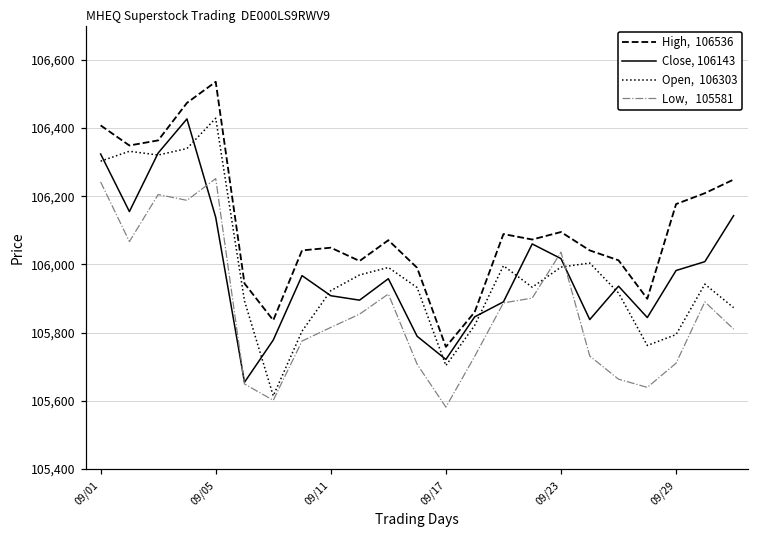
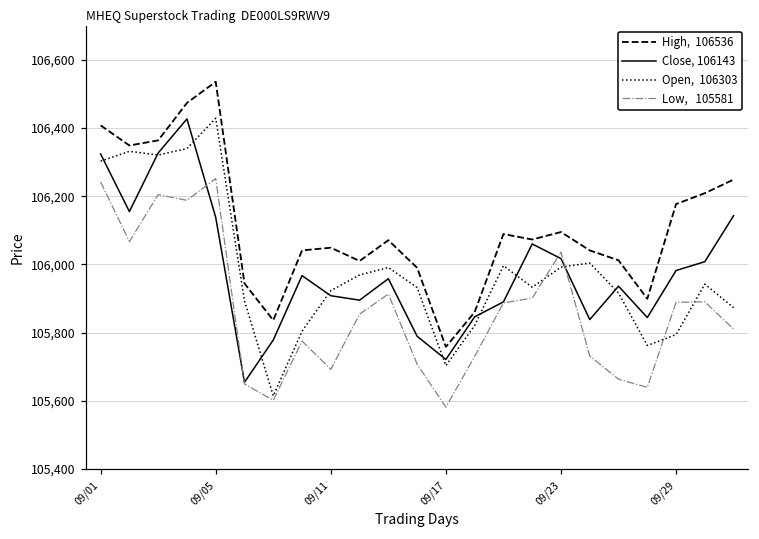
Low, 105581, 09/11: 105,820 -> 105,690
Low, 105581, 09/29: 105,710 -> 105,890
